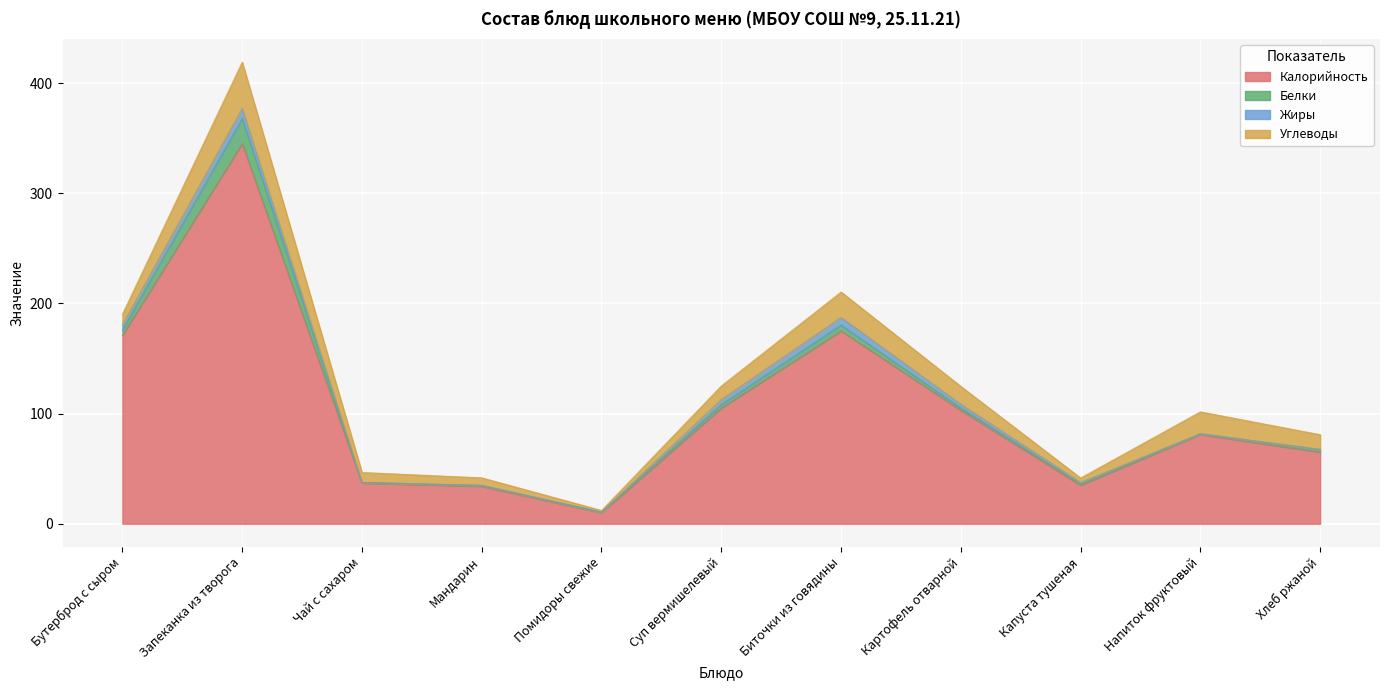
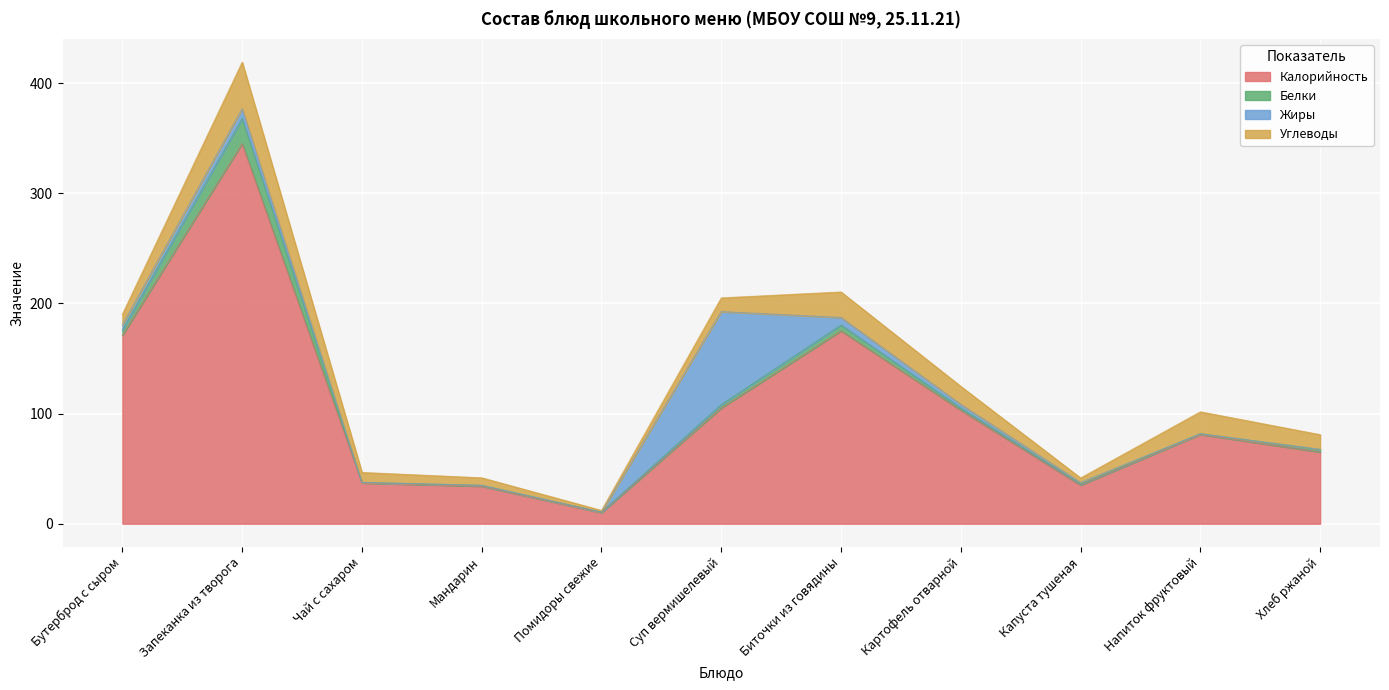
Жиры, Суп вермишелевый: 4 -> 84
